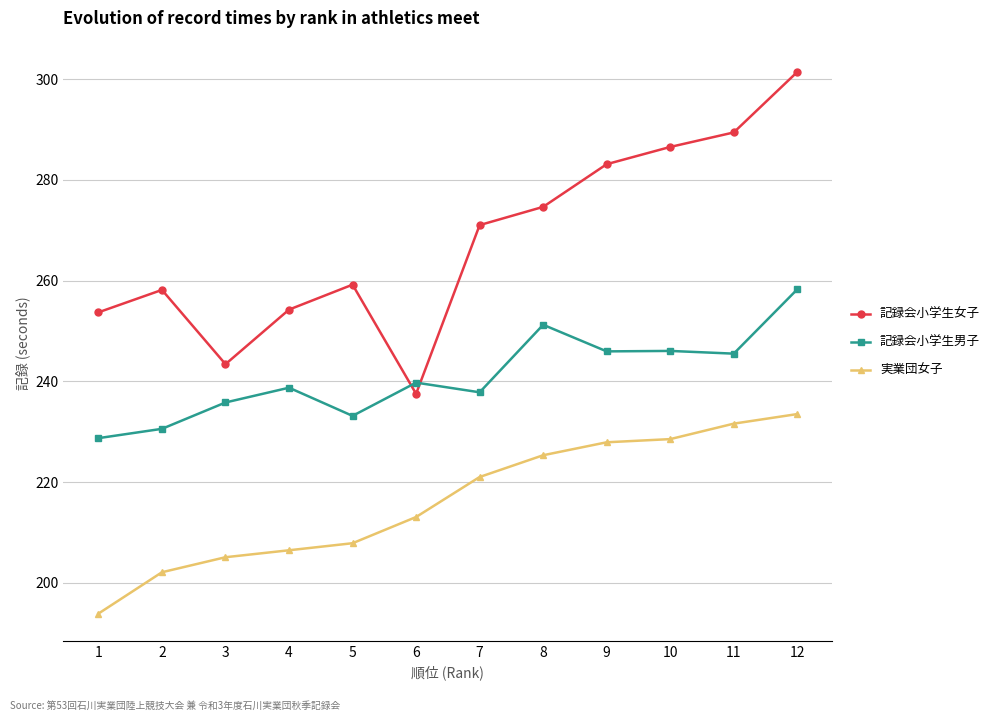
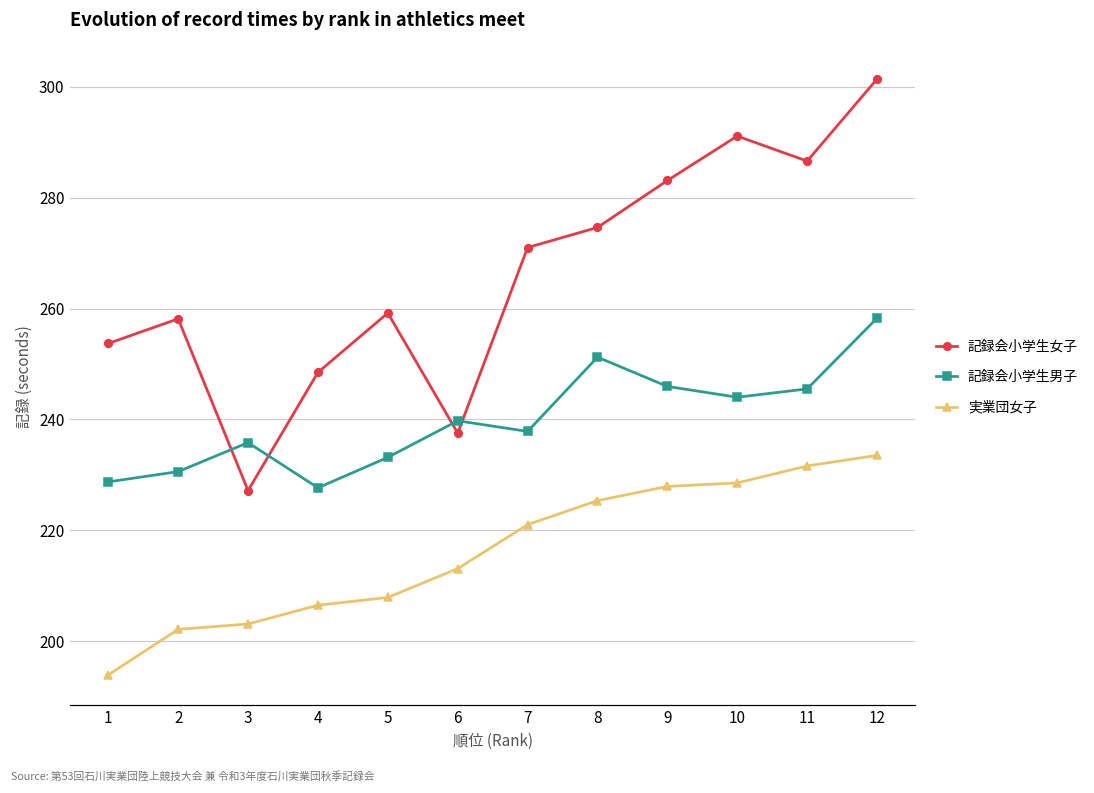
記録会小学生女子, 3: 243 -> 227
実業団女子, 3: 205 -> 203
記録会小学生女子, 4: 254 -> 248
記録会小学生男子, 4: 239 -> 228
記録会小学生女子, 10: 287 -> 291
記録会小学生男子, 10: 246 -> 244
記録会小学生女子, 11: 289 -> 287
